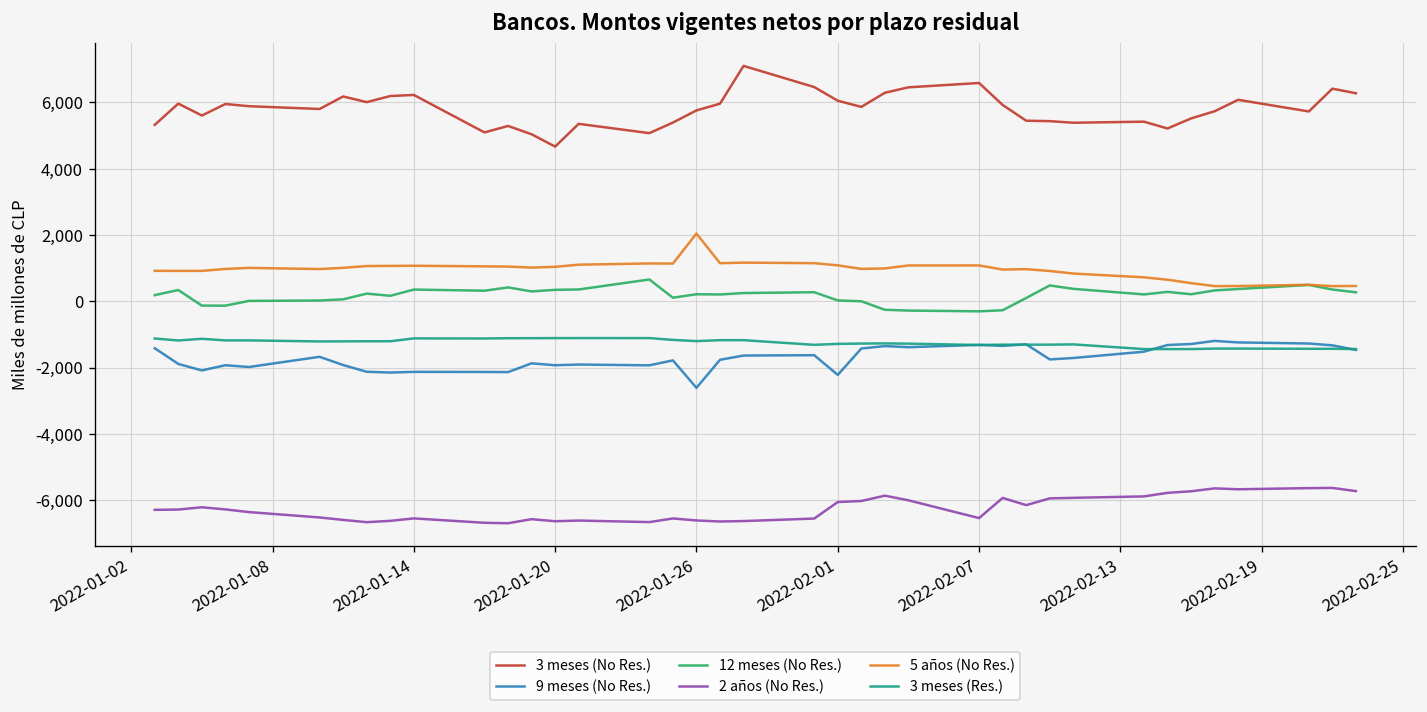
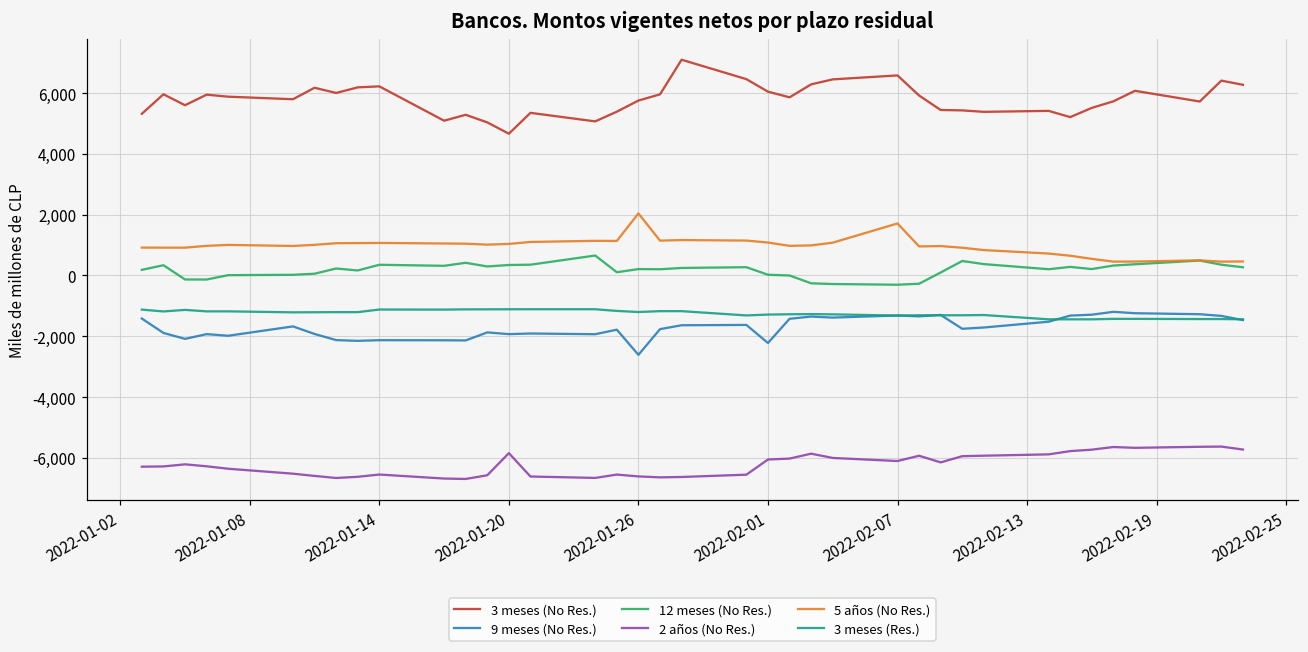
2 años (No Res.), 2022-01-20: -6,600 -> -5,800
2 años (No Res.), 2022-02-07: -6,500 -> -6,100
5 años (No Res.), 2022-02-07: 1,100 -> 1,700
